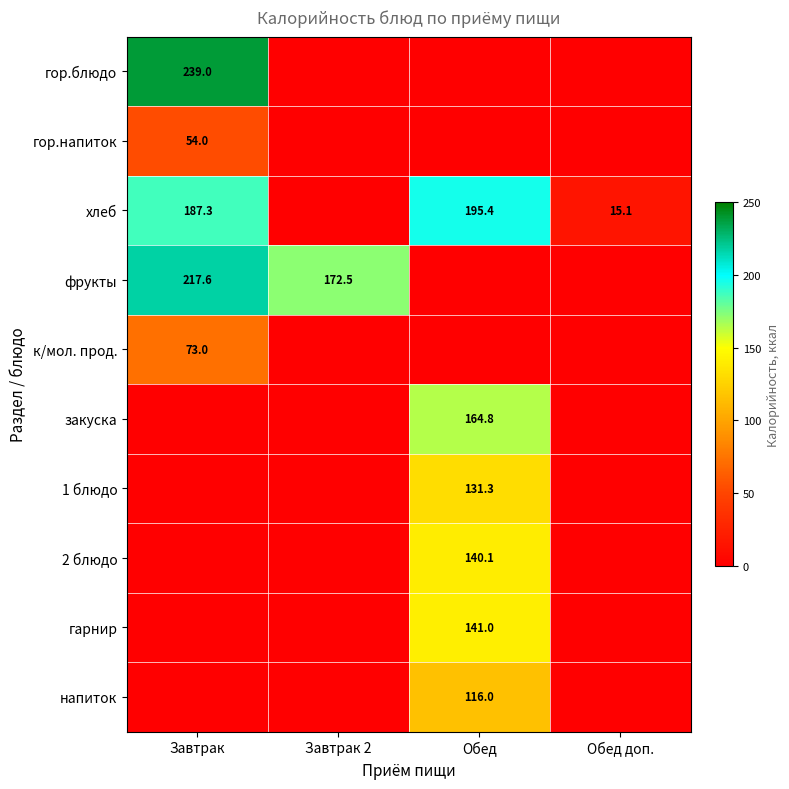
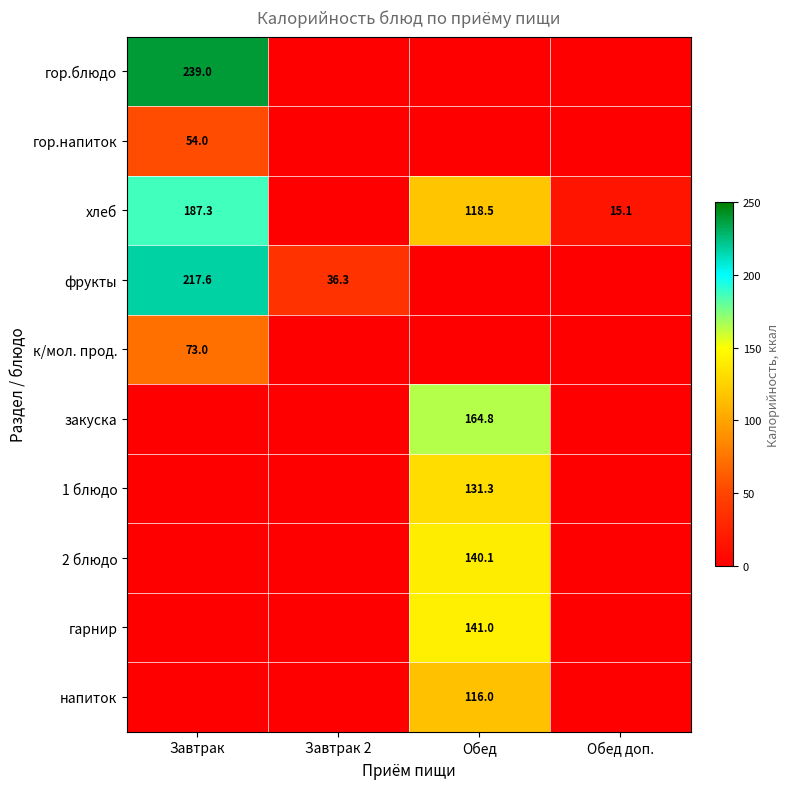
хлеб, Обед: 195.4 -> 118.5
фрукты, Завтрак 2: 172.5 -> 36.3
